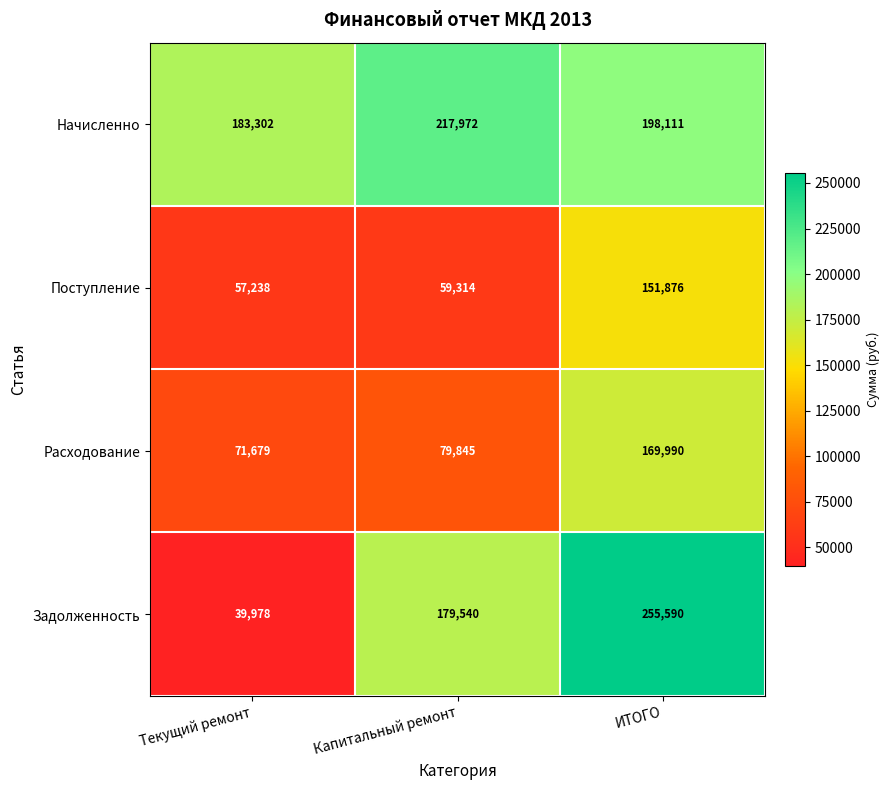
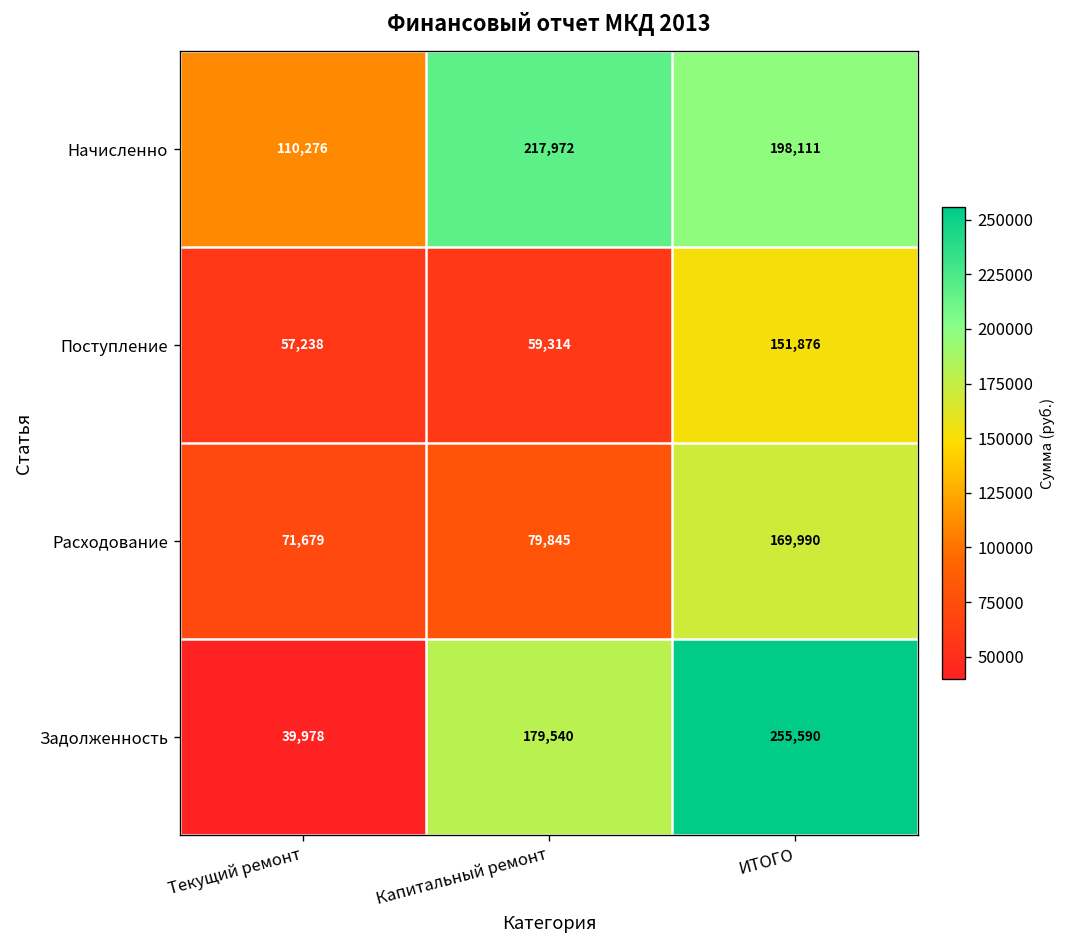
Начисленно, Текущий ремонт: 183,302 -> 110,276
